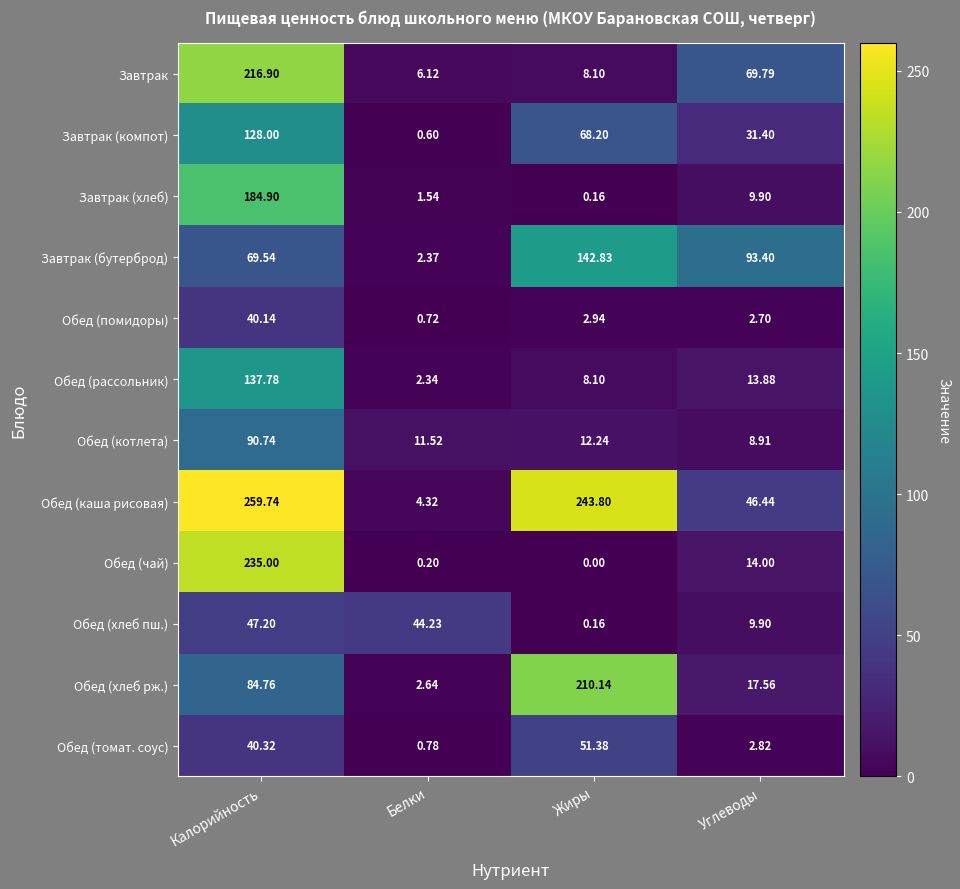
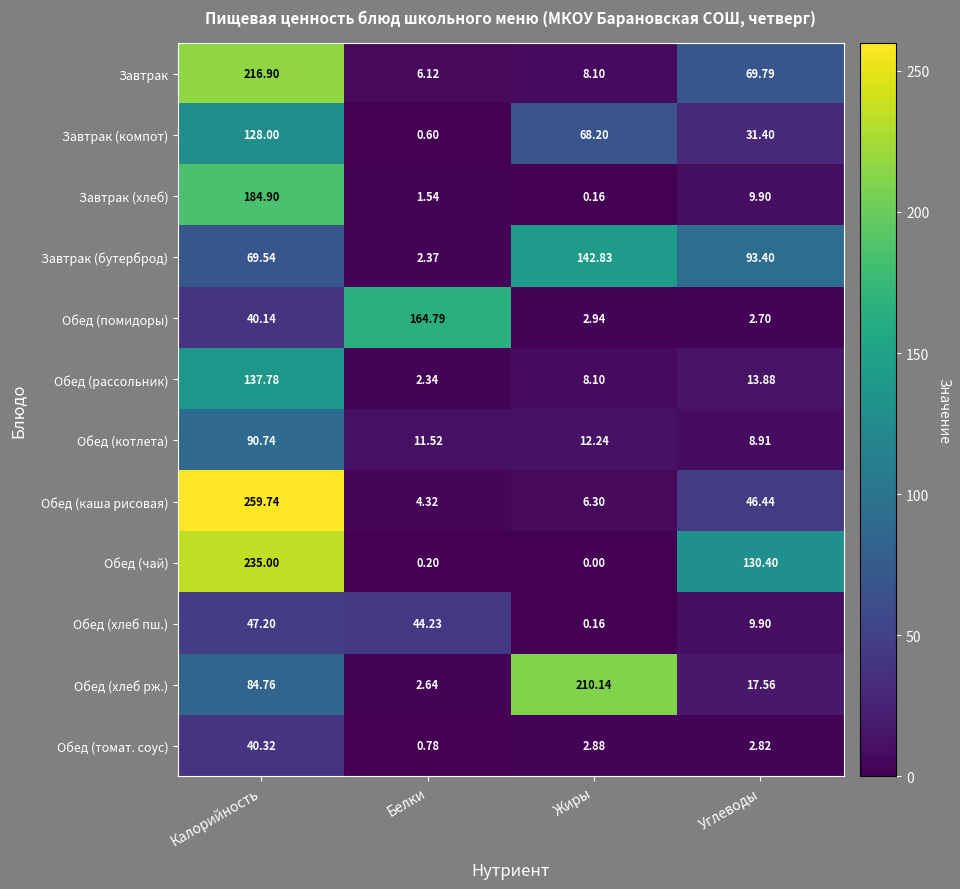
Обед (помидоры), Белки: 0.72 -> 164.79
Обед (каша рисовая), Жиры: 243.80 -> 6.30
Обед (чай), Углеводы: 14.00 -> 130.40
Обед (томат. соус), Жиры: 51.38 -> 2.88
